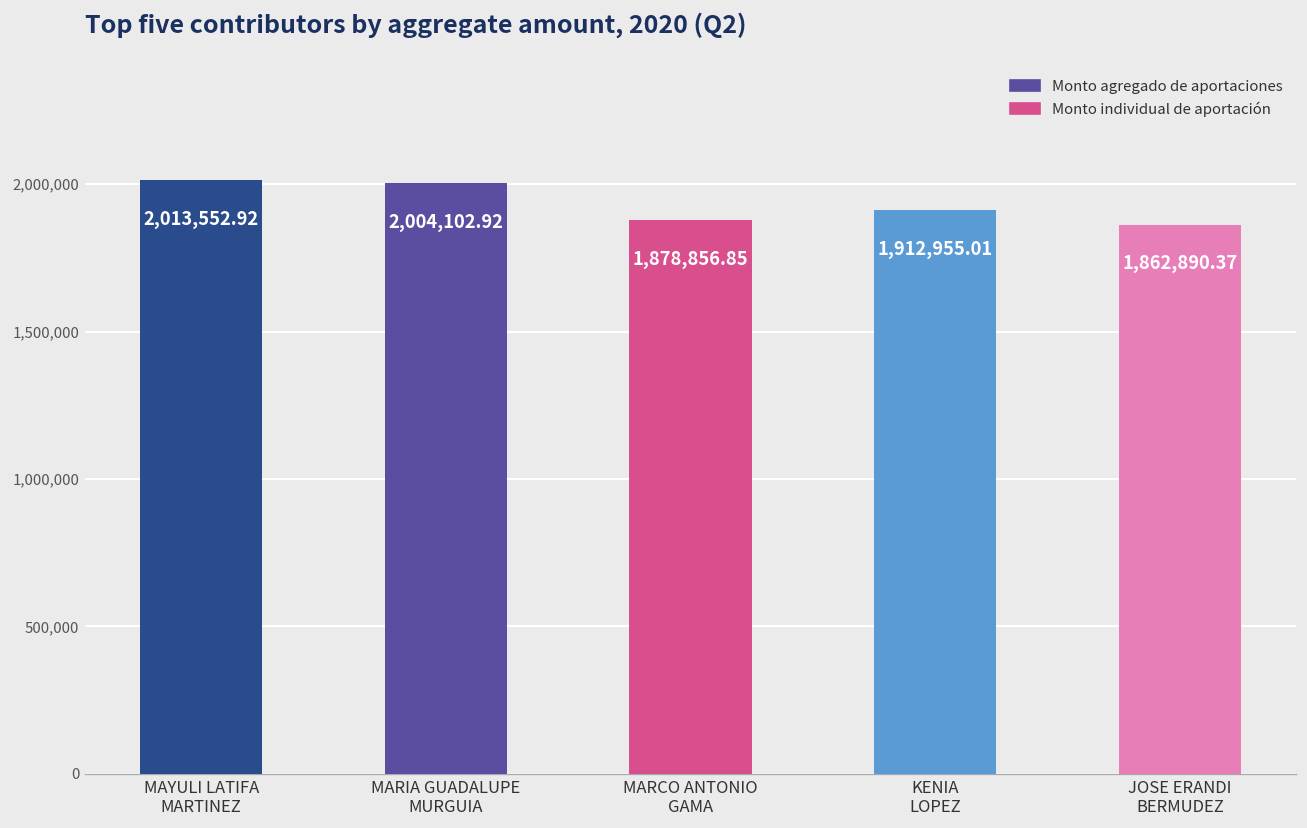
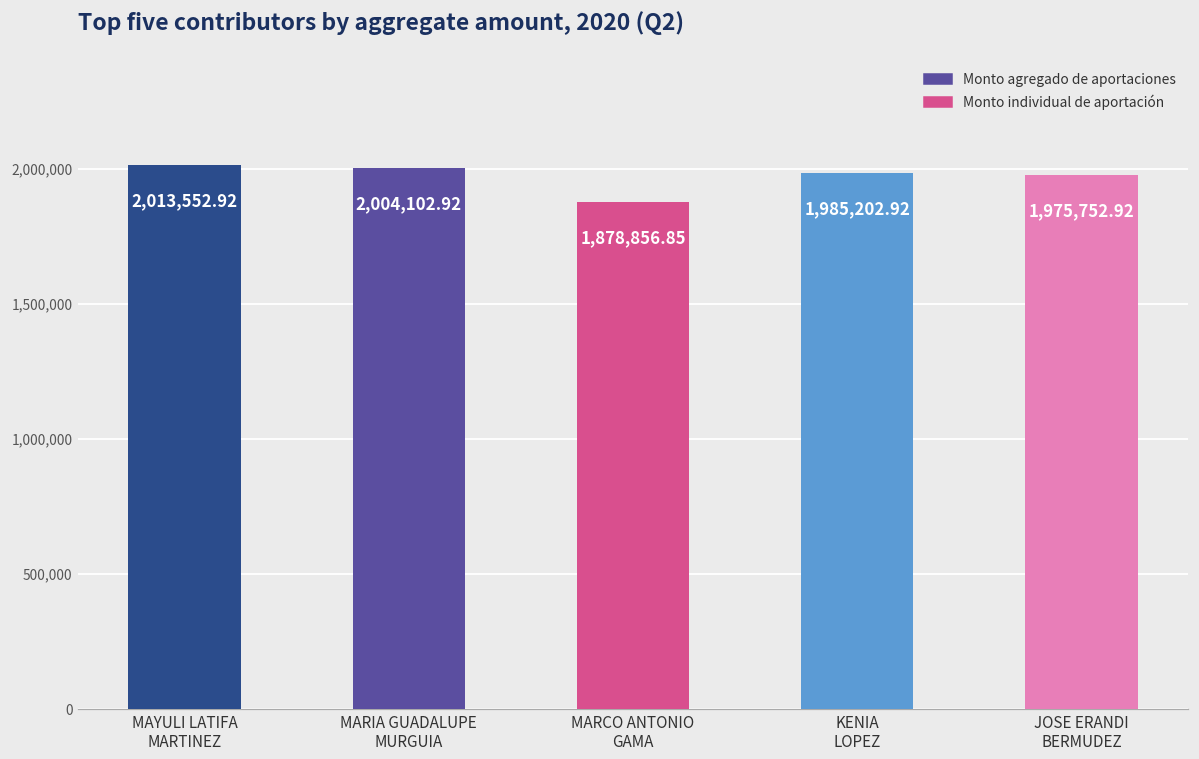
KENIA LOPEZ: 1,912,955.01 -> 1,985,202.92
JOSE ERANDI BERMUDEZ: 1,862,890.37 -> 1,975,752.92
